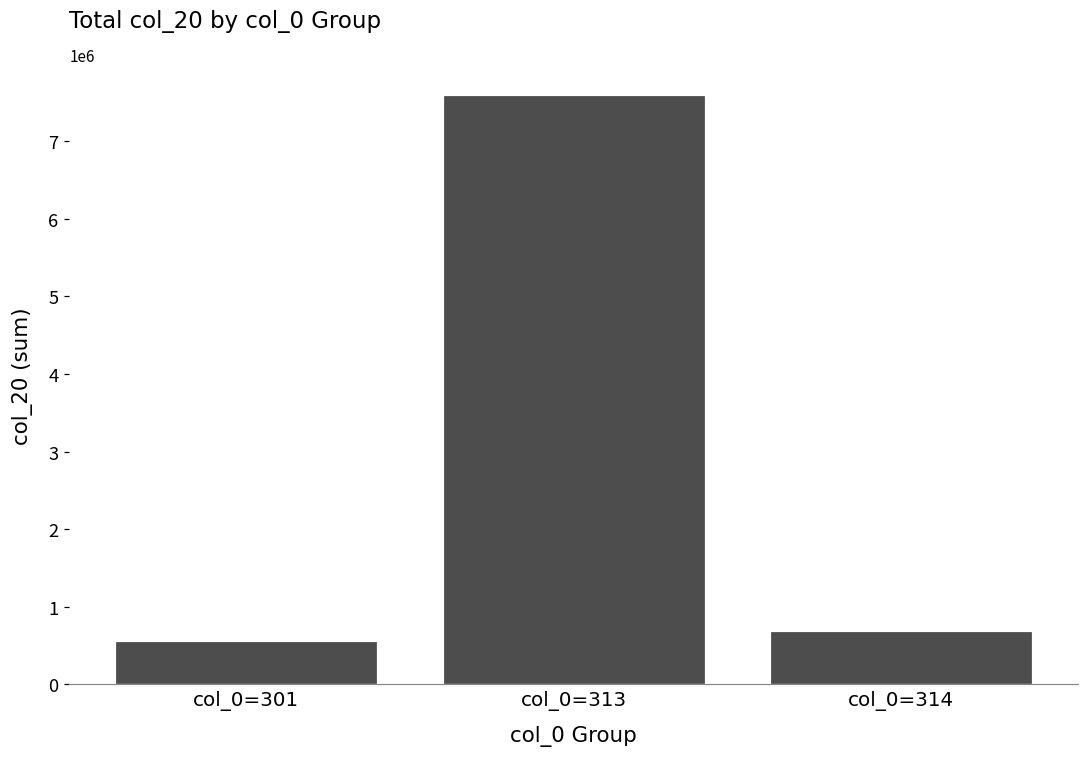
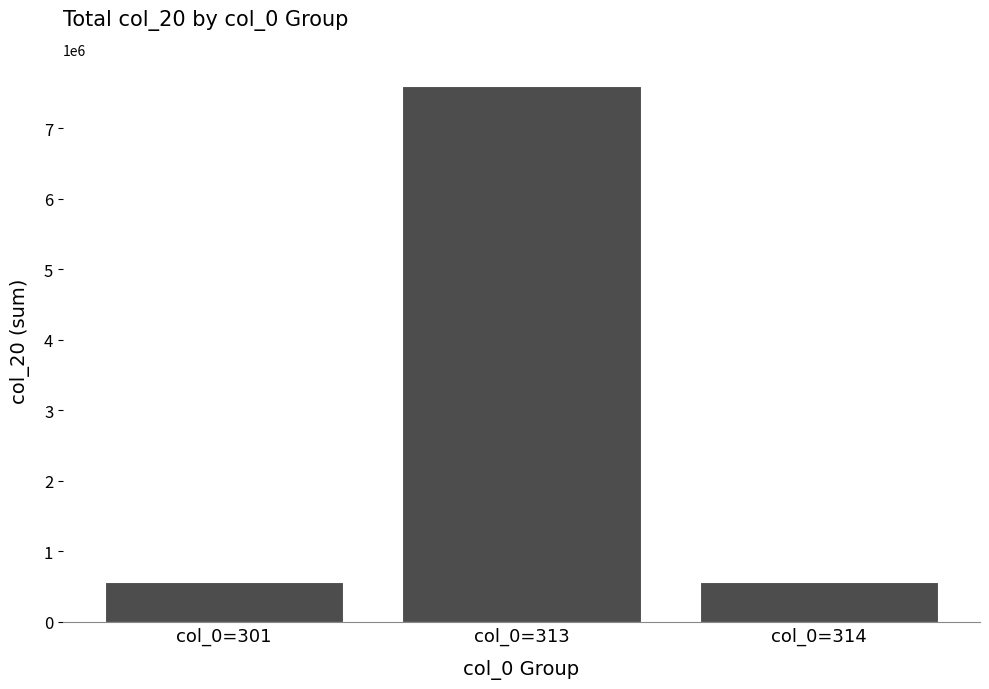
col_0=314: 700000 -> 600000
